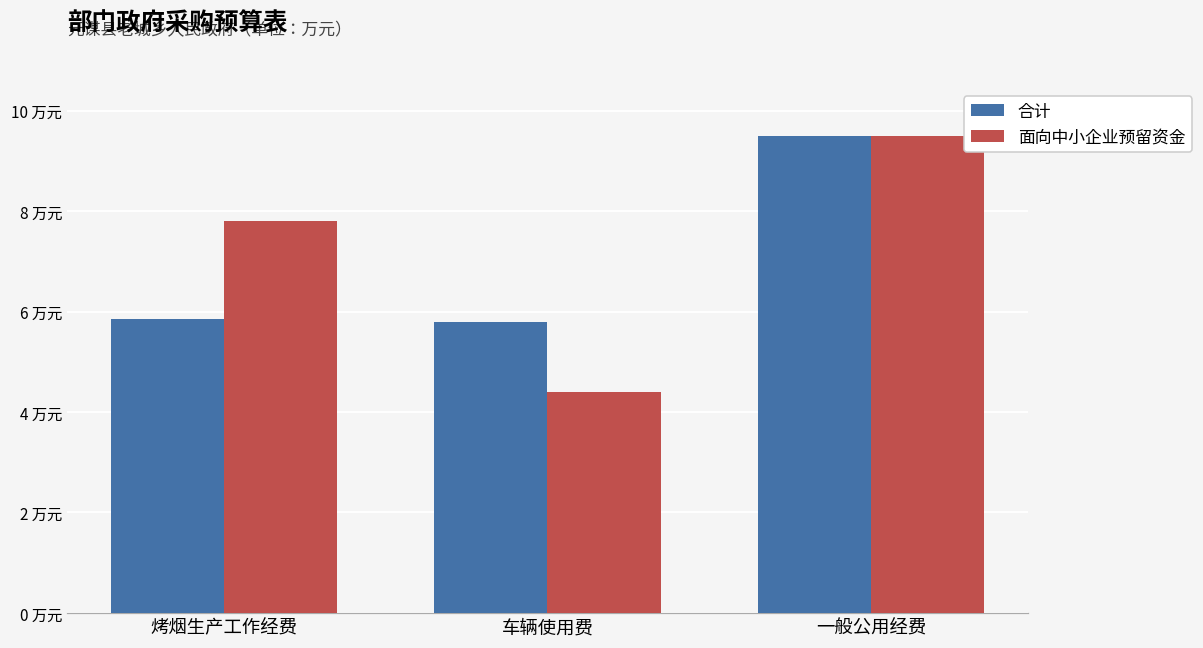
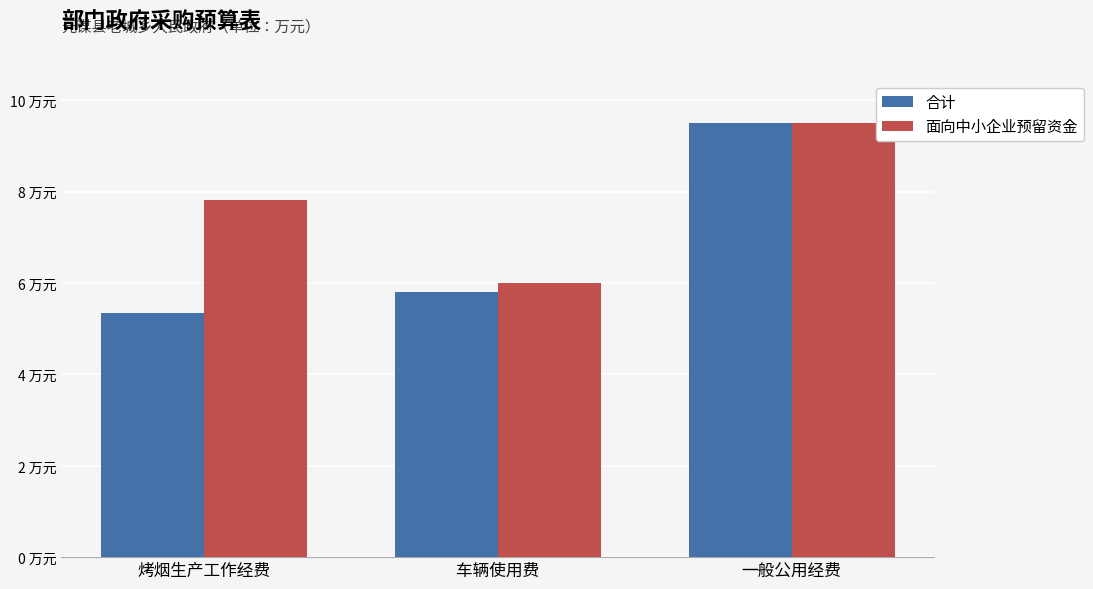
合计, 烤烟生产工作经费: 5.9 万元 -> 5.4 万元
面向中小企业预留资金, 车辆使用费: 4.4 万元 -> 6.0 万元
